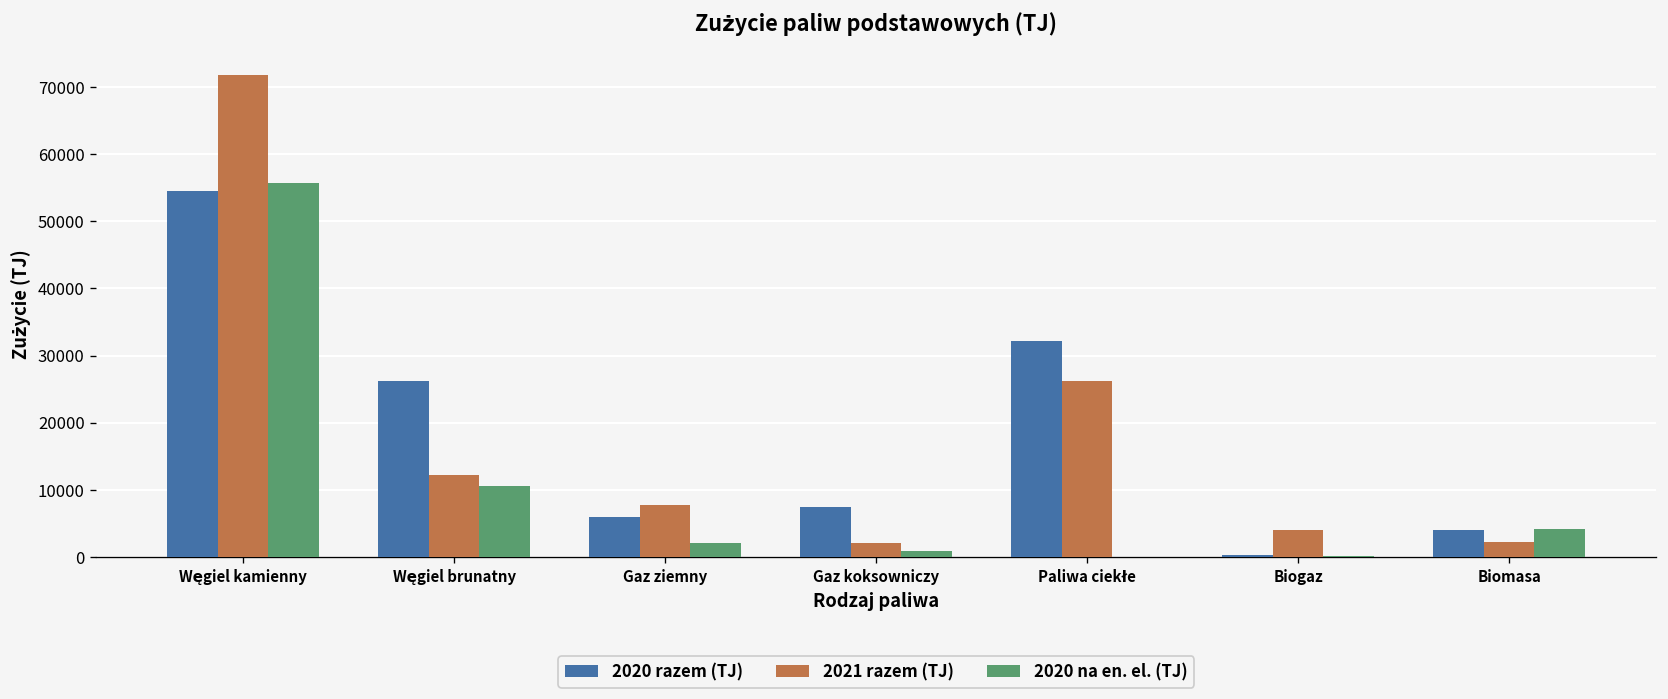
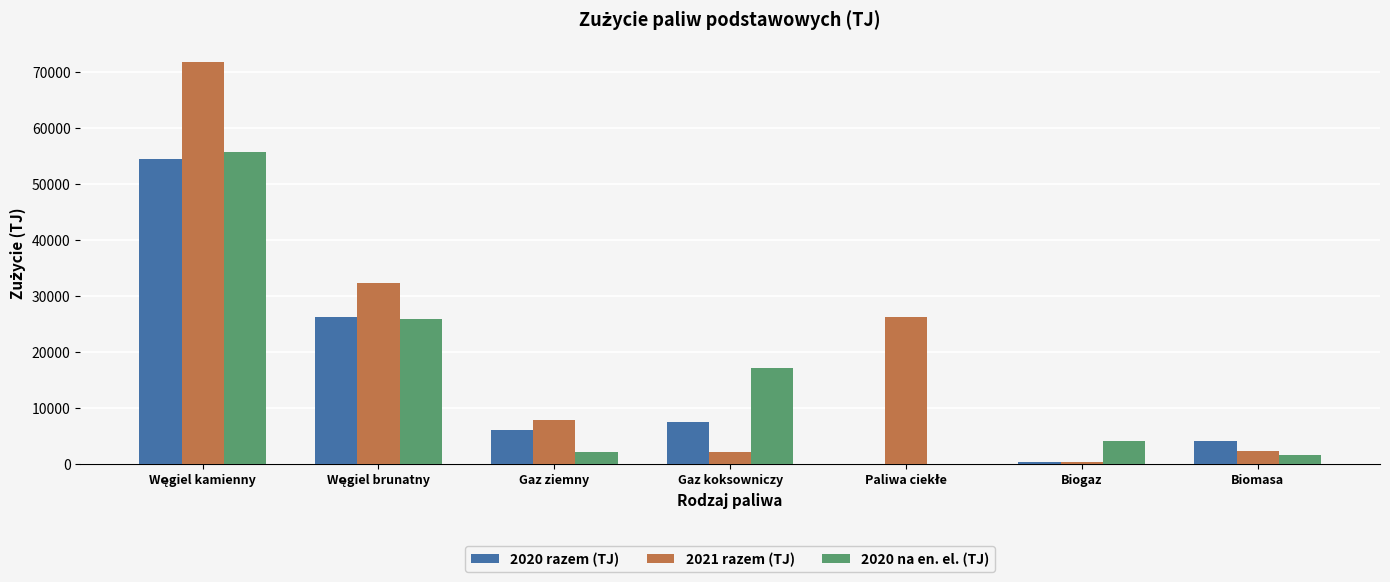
2021 razem (TJ), Węgiel brunatny: 12000 -> 32000
2020 na en. el. (TJ), Węgiel brunatny: 11000 -> 26000
2020 na en. el. (TJ), Gaz koksowniczy: 1000 -> 17000
2020 razem (TJ), Paliwa ciekłe: 32000 -> 0
2021 razem (TJ), Biogaz: 4000 -> 0
2020 na en. el. (TJ), Biogaz: 0 -> 4000
2020 na en. el. (TJ), Biomasa: 4000 -> 2000
